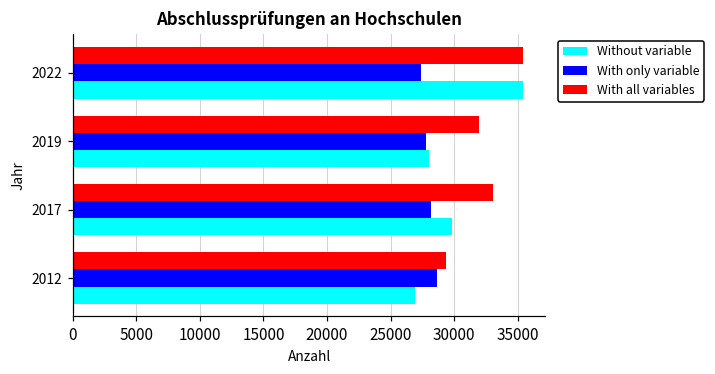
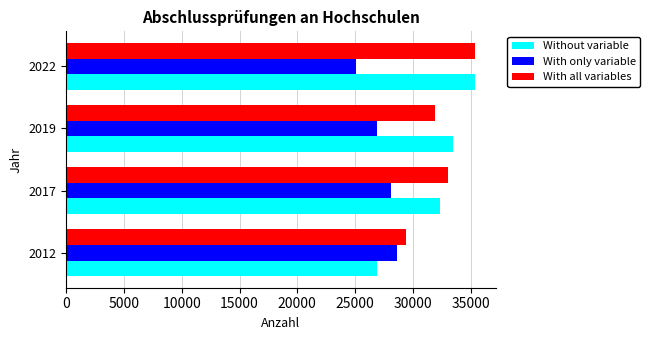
With only variable, 2022: 27400 -> 25100
With only variable, 2019: 27800 -> 26900
Without variable, 2019: 28100 -> 33500
Without variable, 2017: 29800 -> 32300
